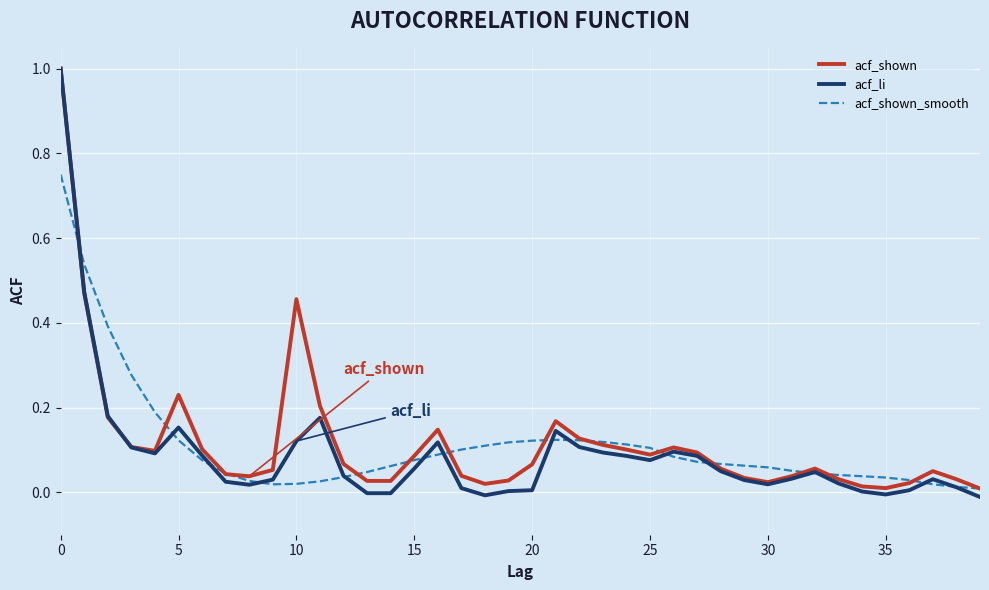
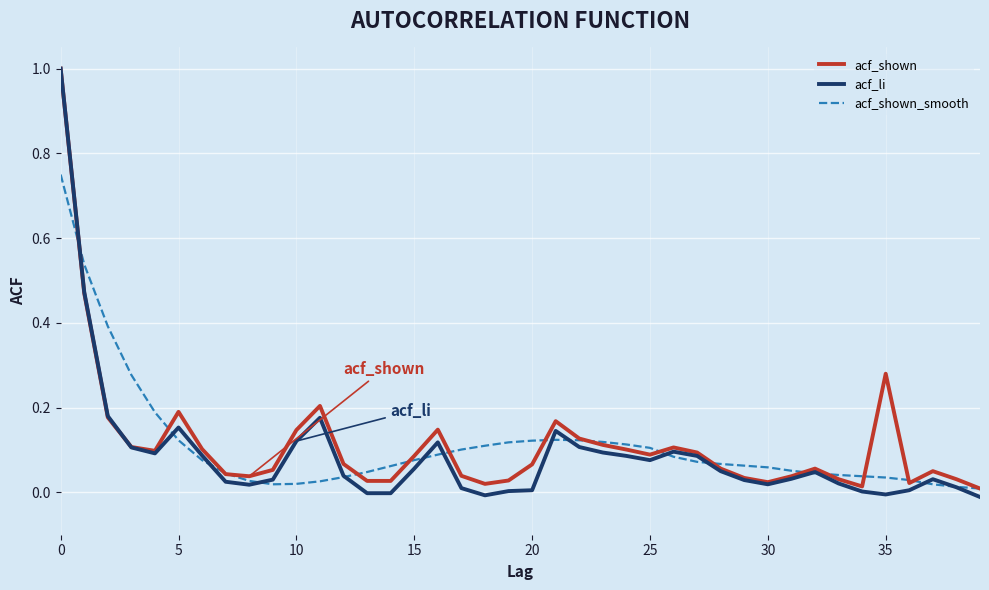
acf_shown, 5: 0.23 -> 0.19
acf_shown, 10: 0.46 -> 0.15
acf_shown, 35: 0.01 -> 0.28
